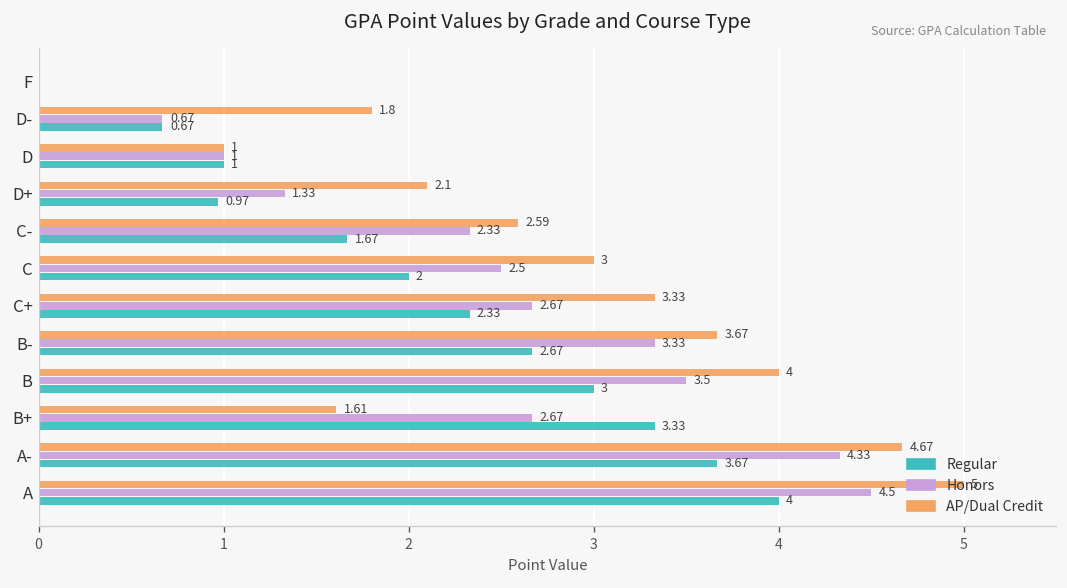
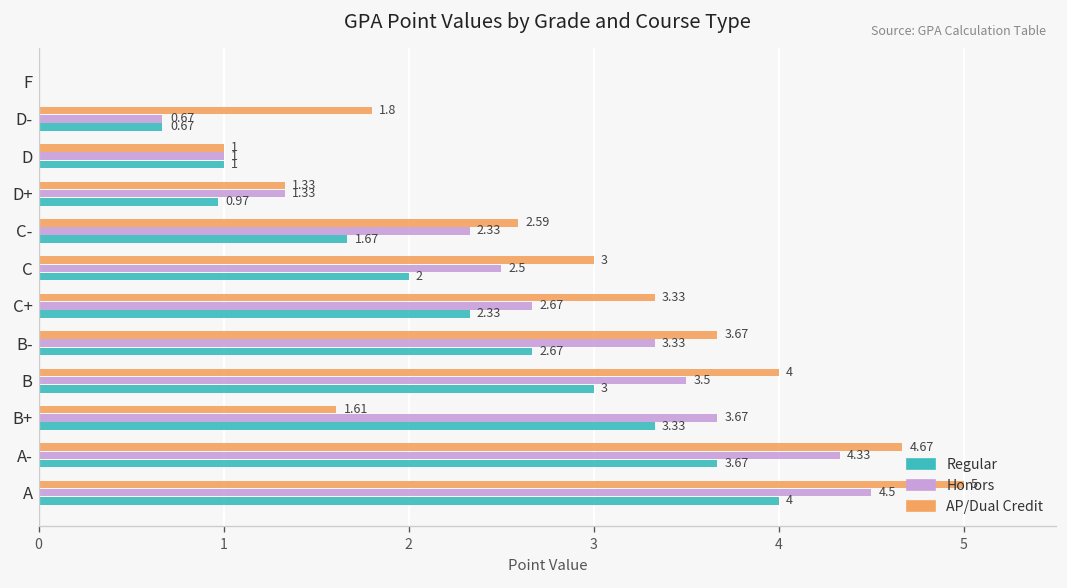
AP/Dual Credit, D+: 2.1 -> 1.33
Honors, B+: 2.67 -> 3.67
